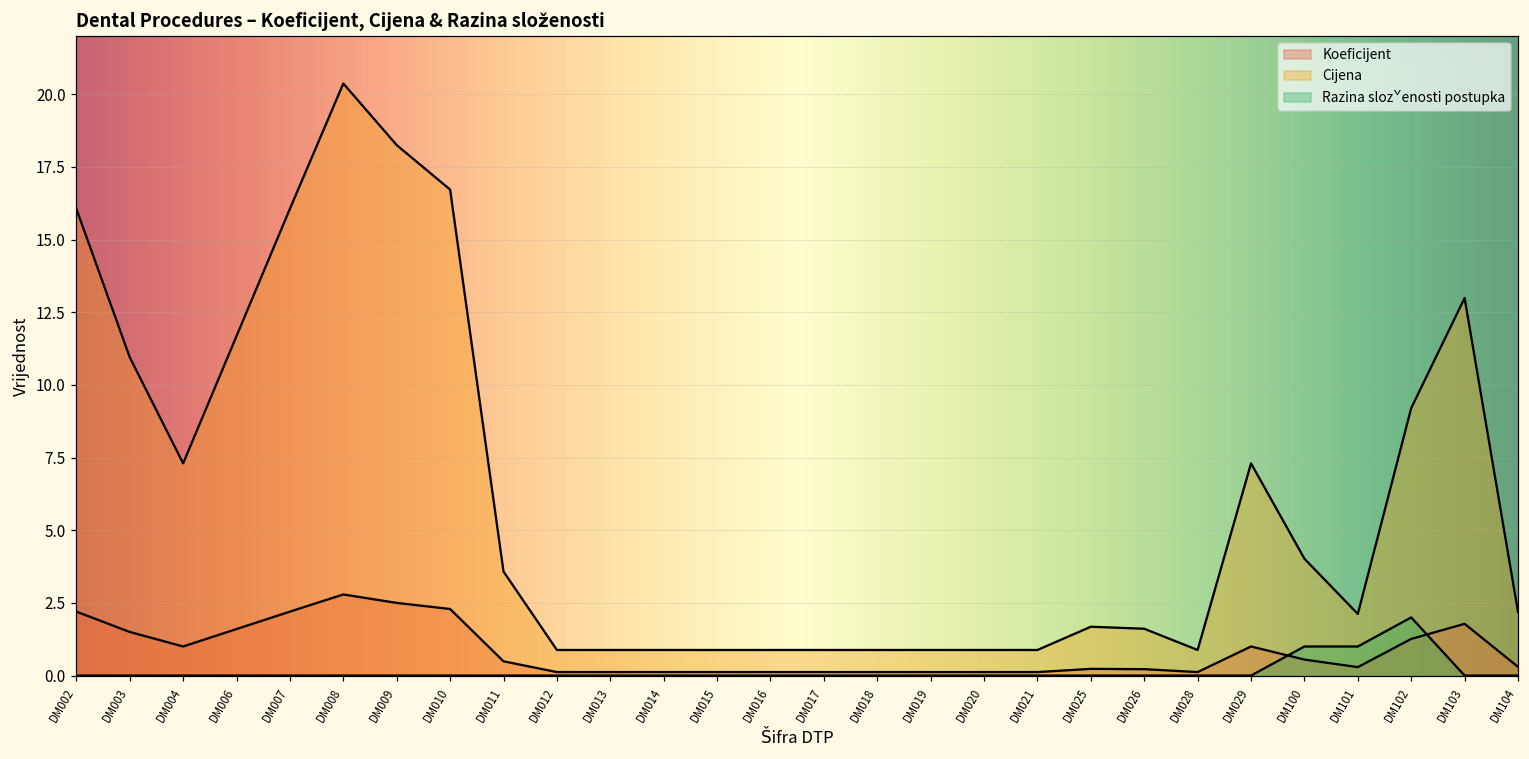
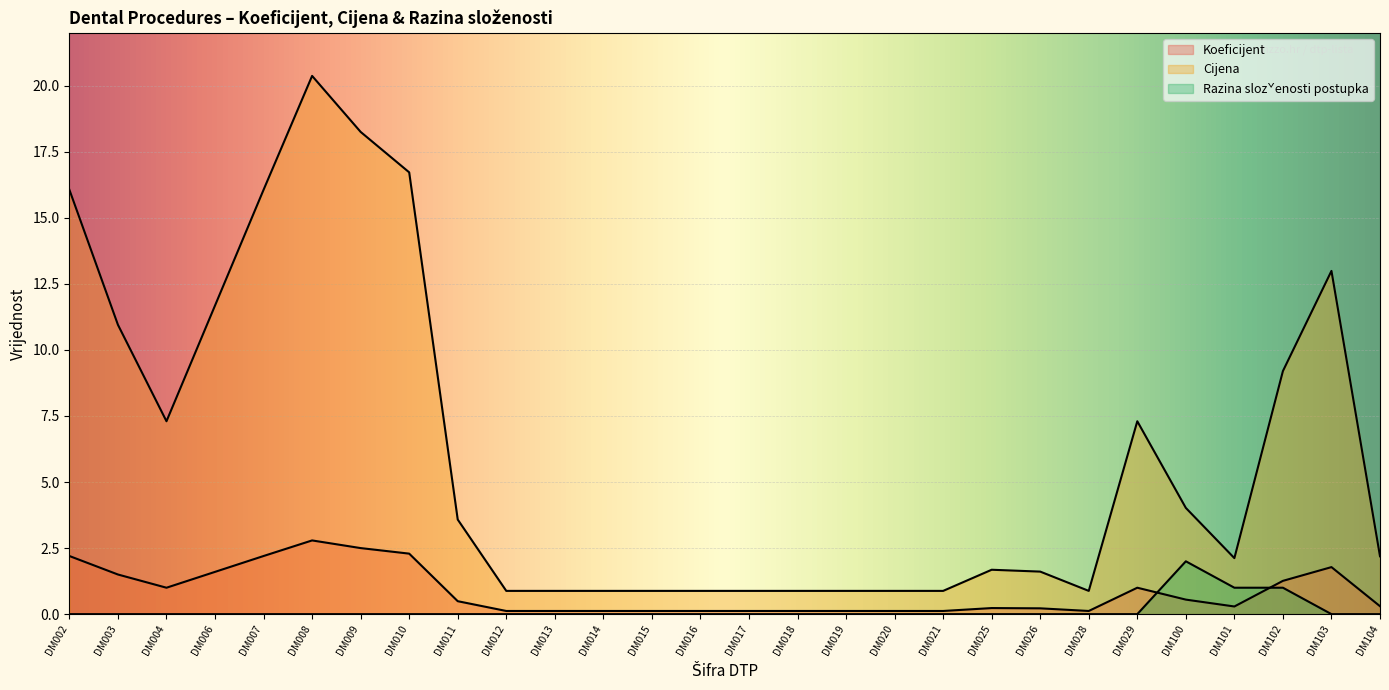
Razina slozˇenosti postupka, DM100: 1 -> 2
Razina slozˇenosti postupka, DM102: 2 -> 1
